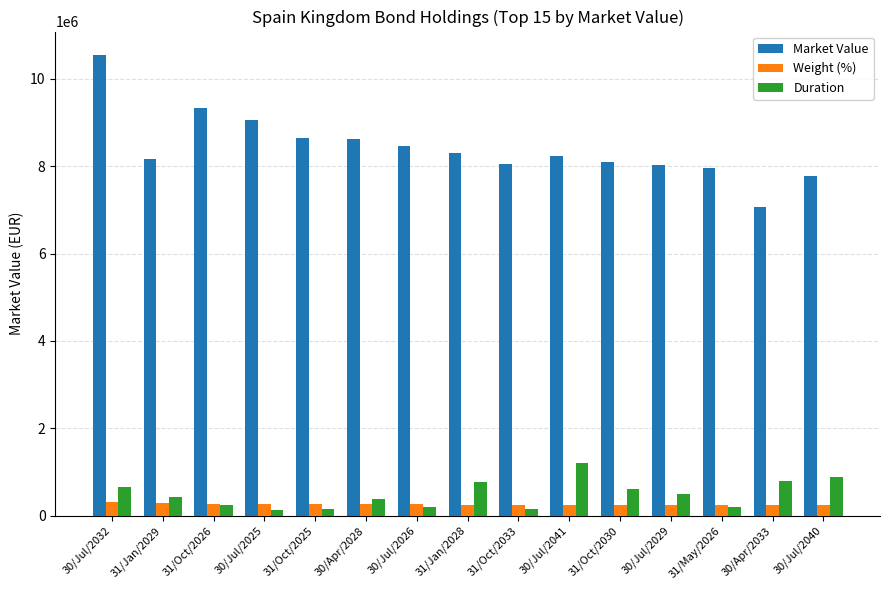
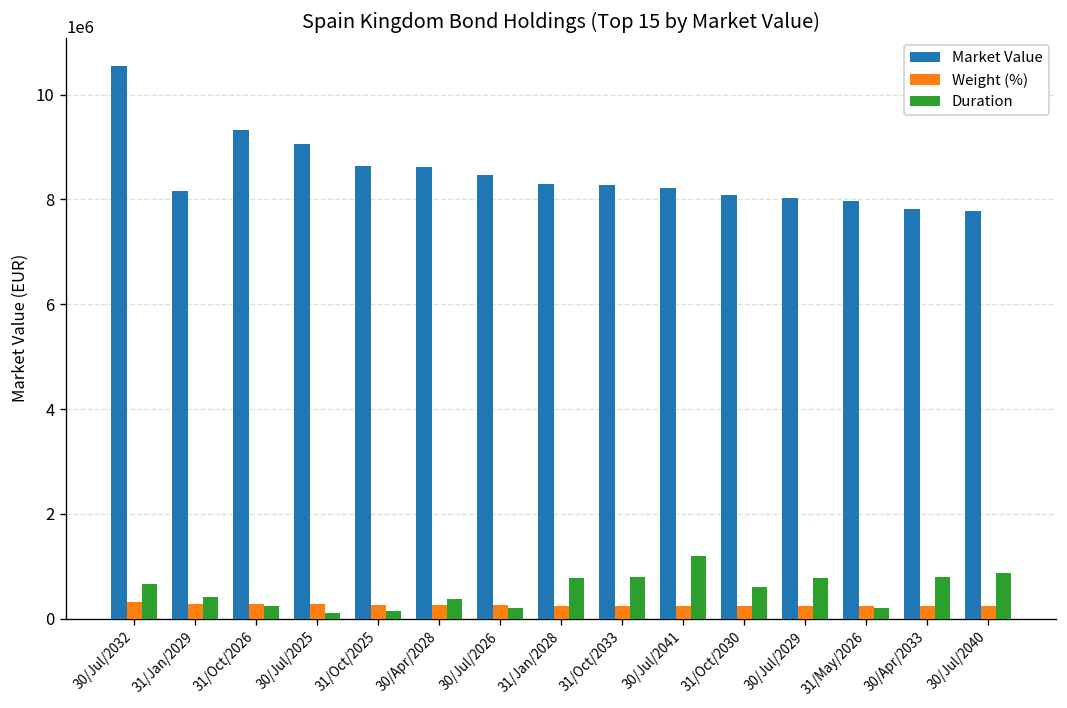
Market Value, 31/Oct/2033: 8100000 -> 8300000
Duration, 31/Oct/2033: 100000 -> 800000
Duration, 30/Jul/2029: 500000 -> 800000
Market Value, 30/Apr/2033: 7100000 -> 7800000
